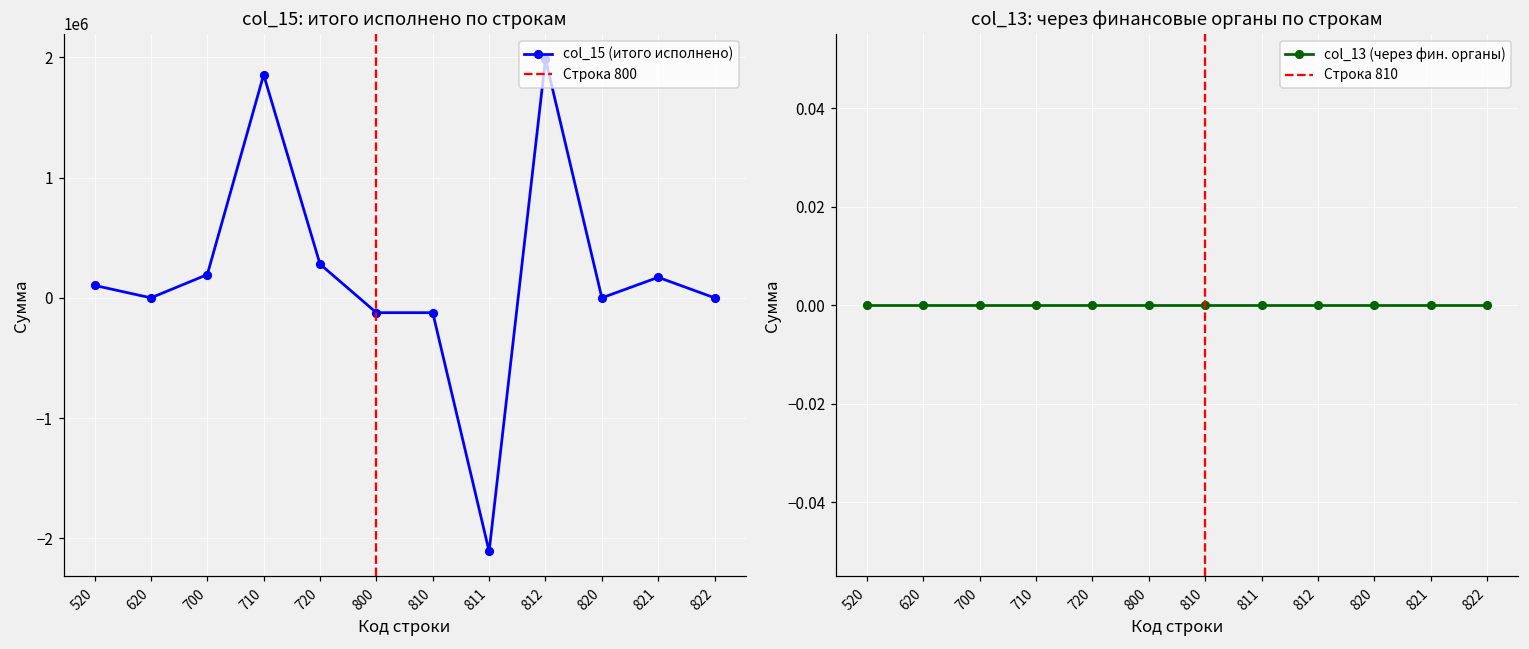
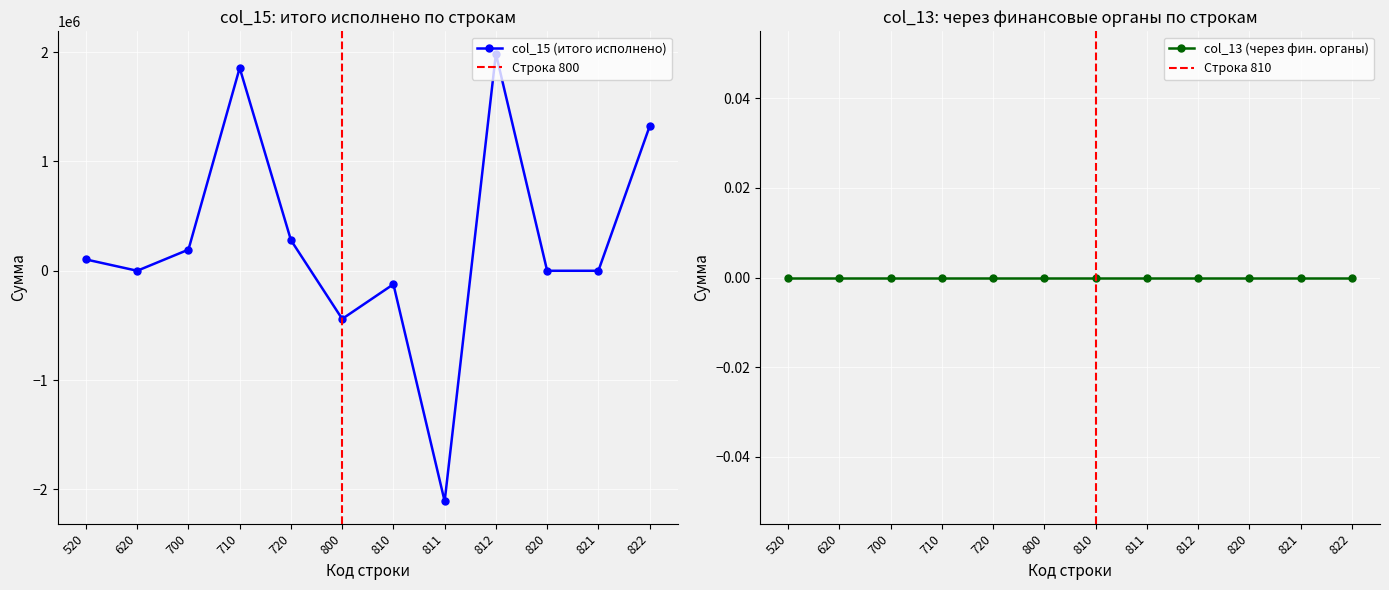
col_15: итого исполнено по строкам, 800: -120000 -> -440000
col_15: итого исполнено по строкам, 821: 170000 -> 0
col_15: итого исполнено по строкам, 822: 0 -> 1320000
